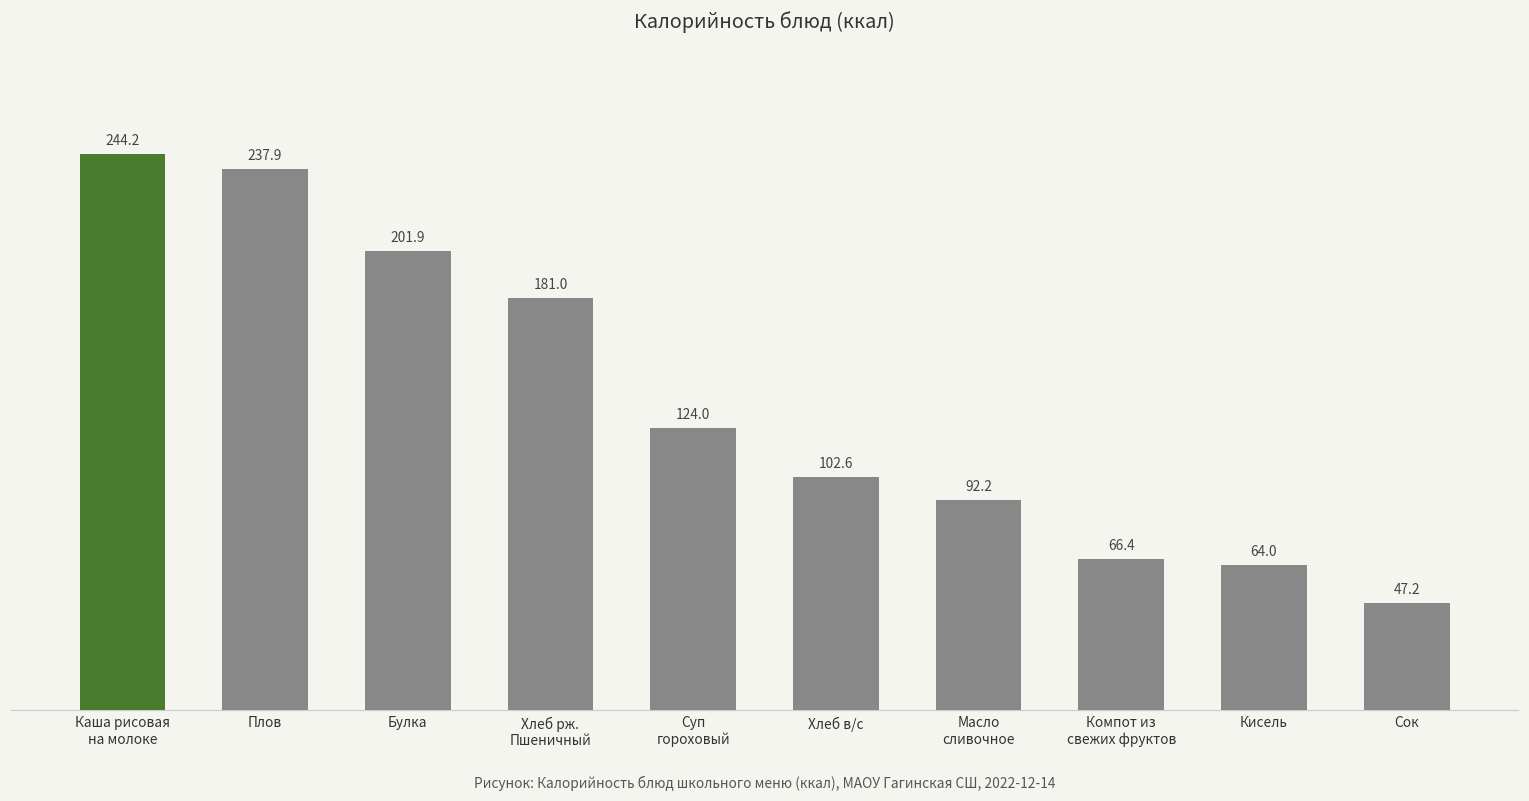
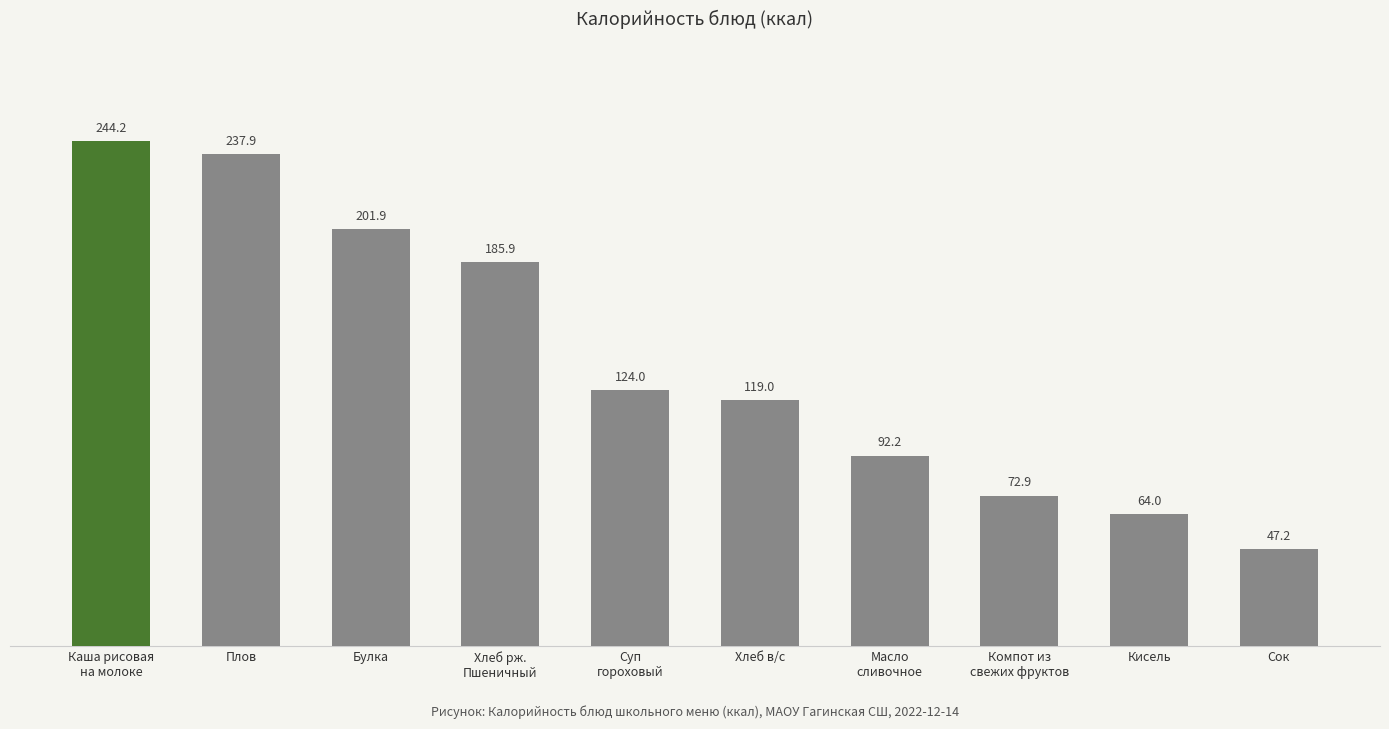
Хлеб рж. Пшеничный: 181.0 -> 185.9
Хлеб в/с: 102.6 -> 119.0
Компот из свежих фруктов: 66.4 -> 72.9
